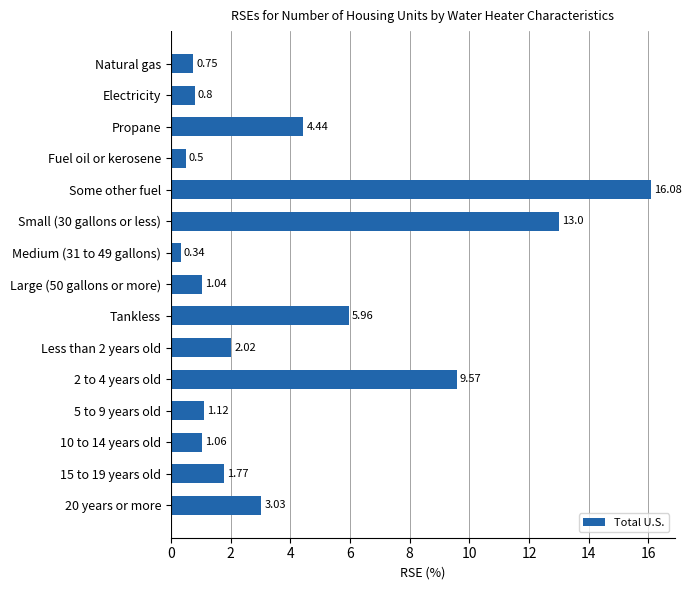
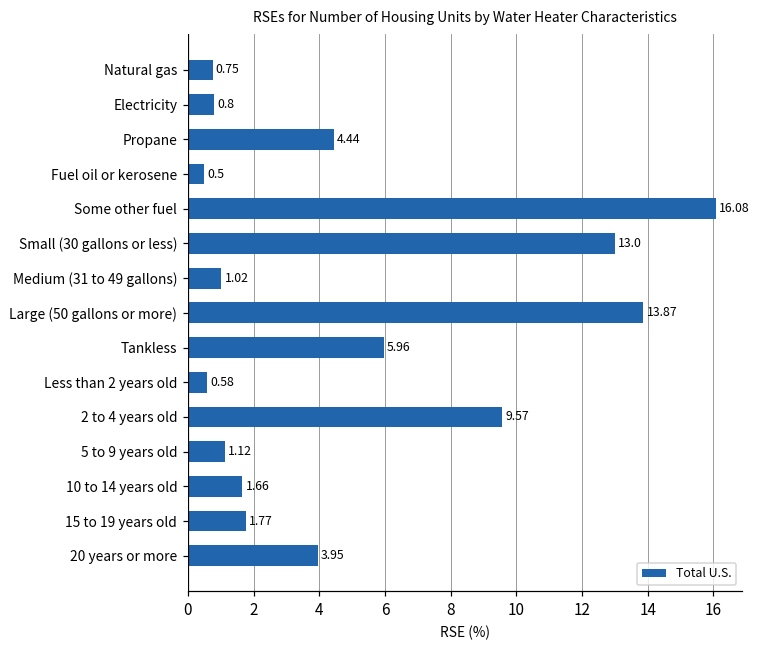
Medium (31 to 49 gallons): 0.34 -> 1.02
Large (50 gallons or more): 1.04 -> 13.87
Less than 2 years old: 2.02 -> 0.58
10 to 14 years old: 1.06 -> 1.66
20 years or more: 3.03 -> 3.95
